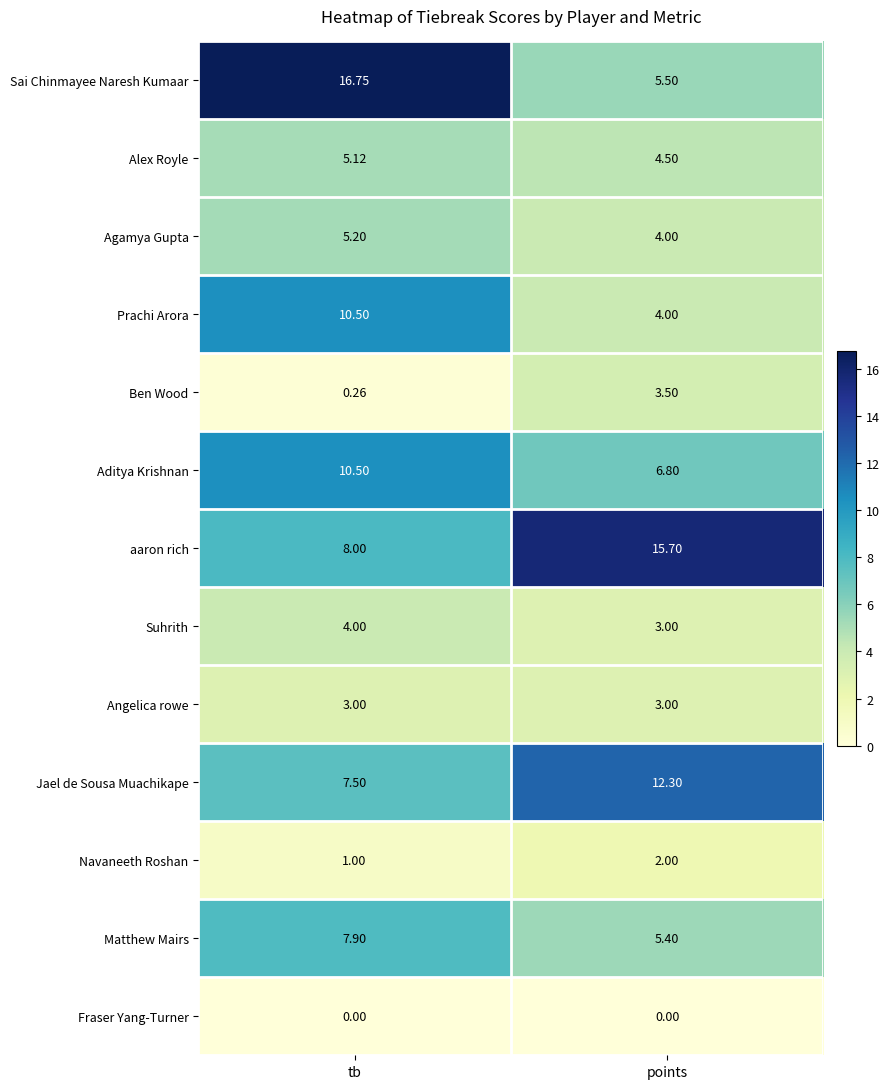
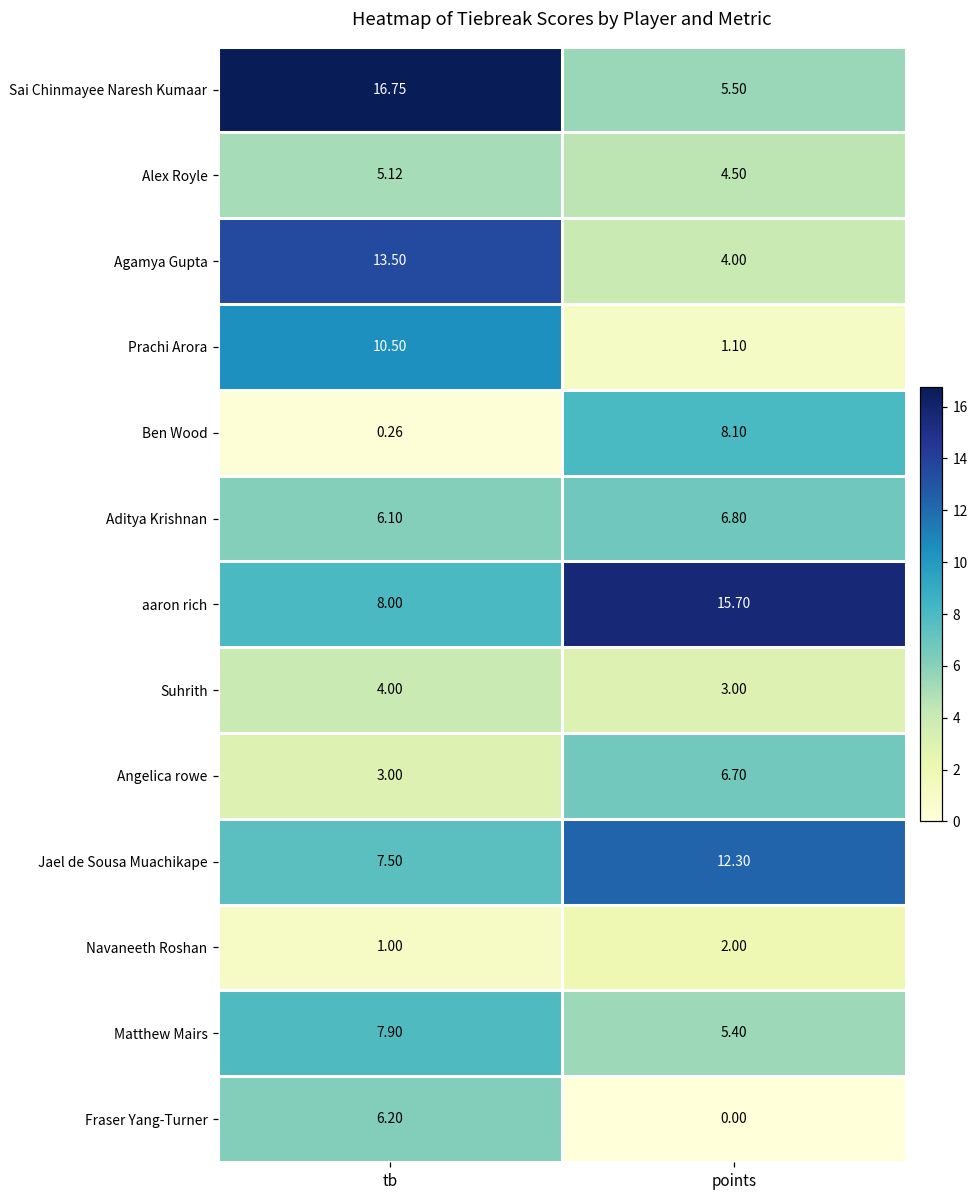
Agamya Gupta, tb: 5.20 -> 13.50
Prachi Arora, points: 4.00 -> 1.10
Ben Wood, points: 3.50 -> 8.10
Aditya Krishnan, tb: 10.50 -> 6.10
Angelica rowe, points: 3.00 -> 6.70
Fraser Yang-Turner, tb: 0.00 -> 6.20
